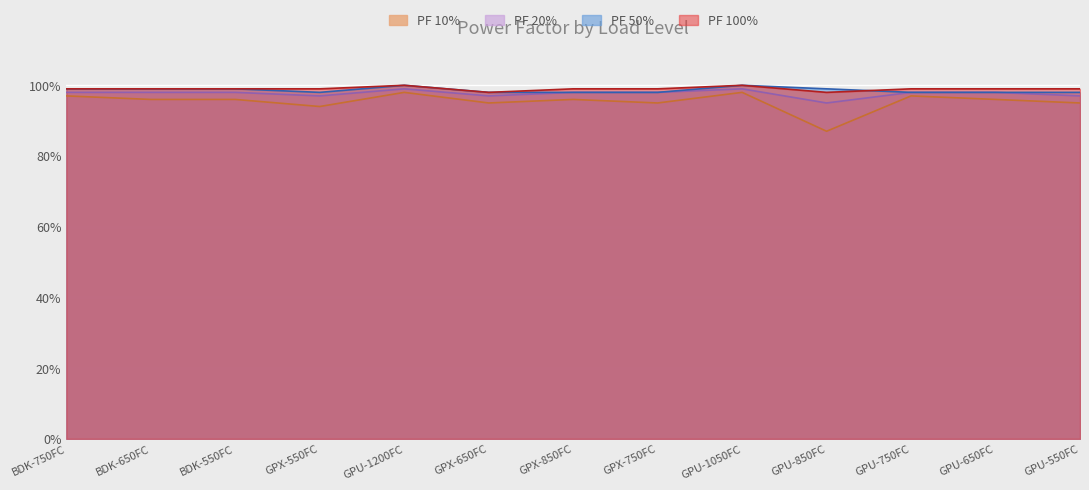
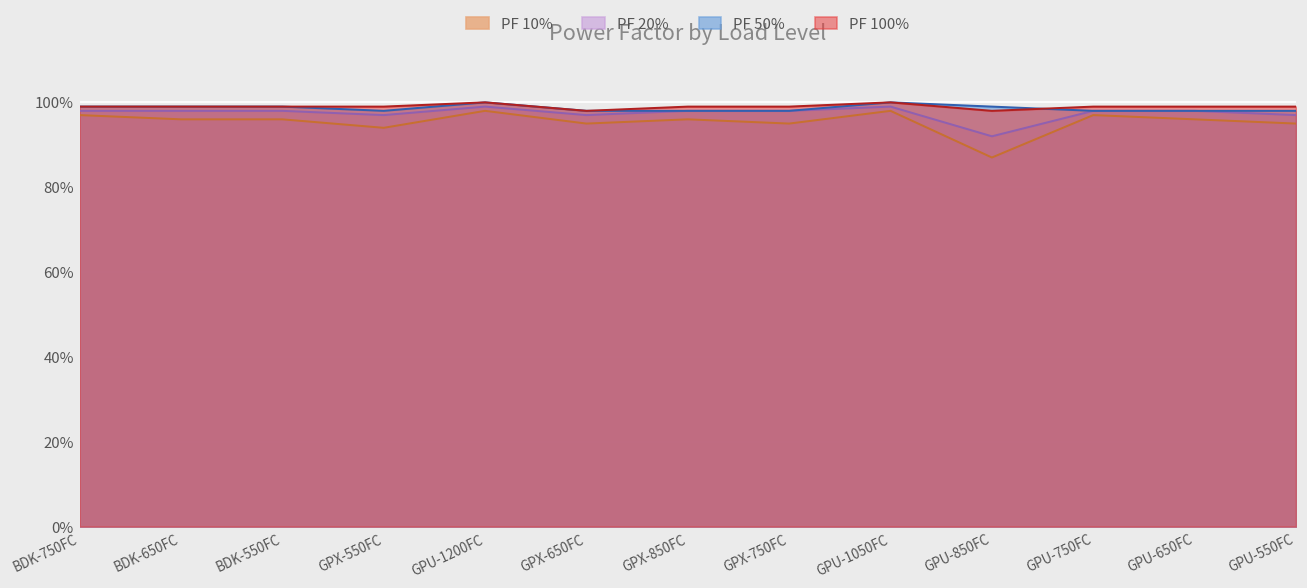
PF 20%, GPU-850FC: 95% -> 92%
